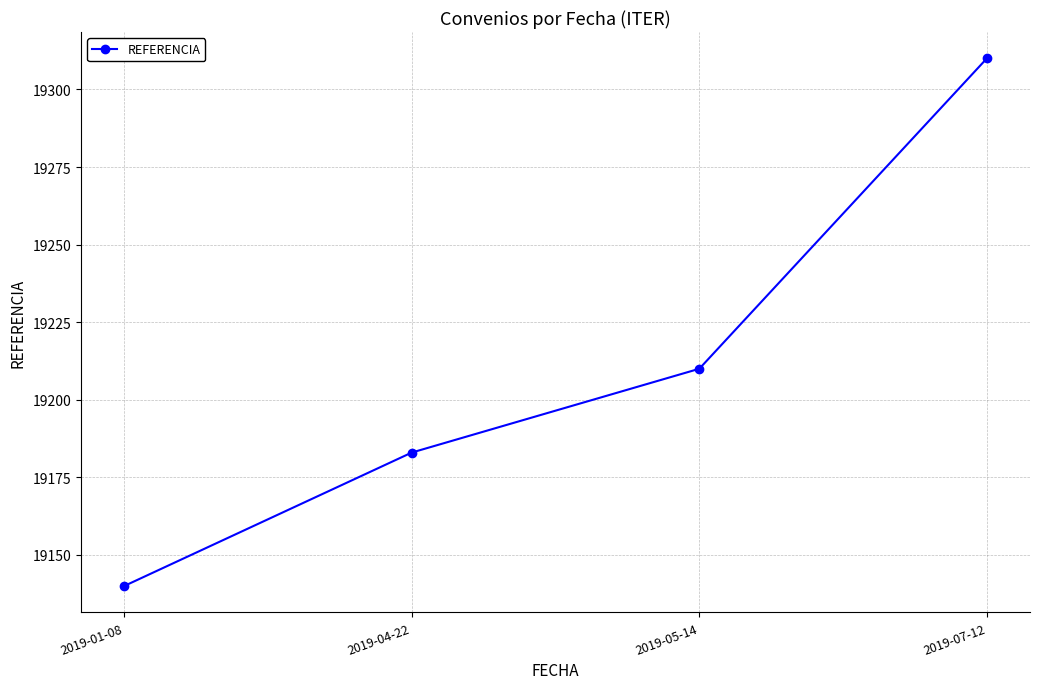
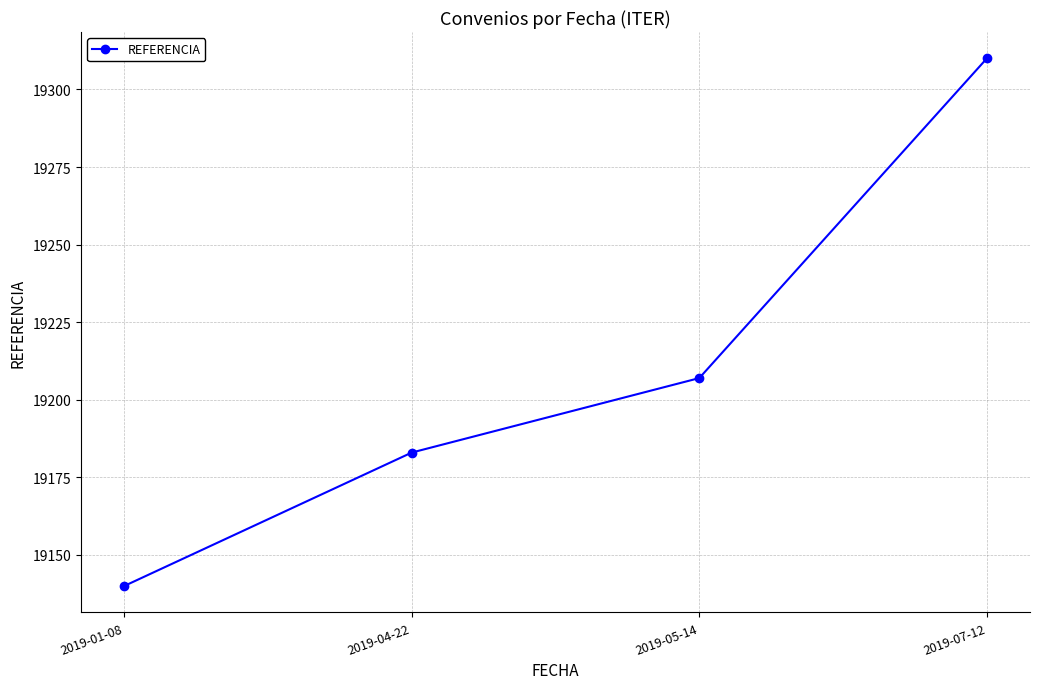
2019-05-14: 19210 -> 19207
